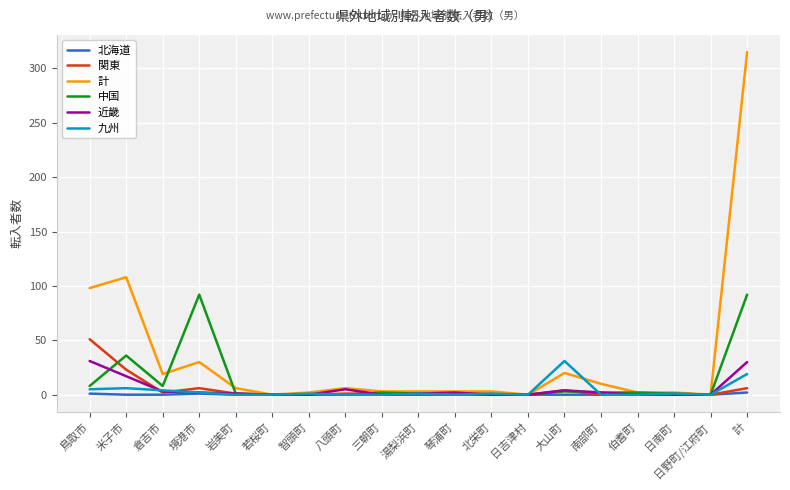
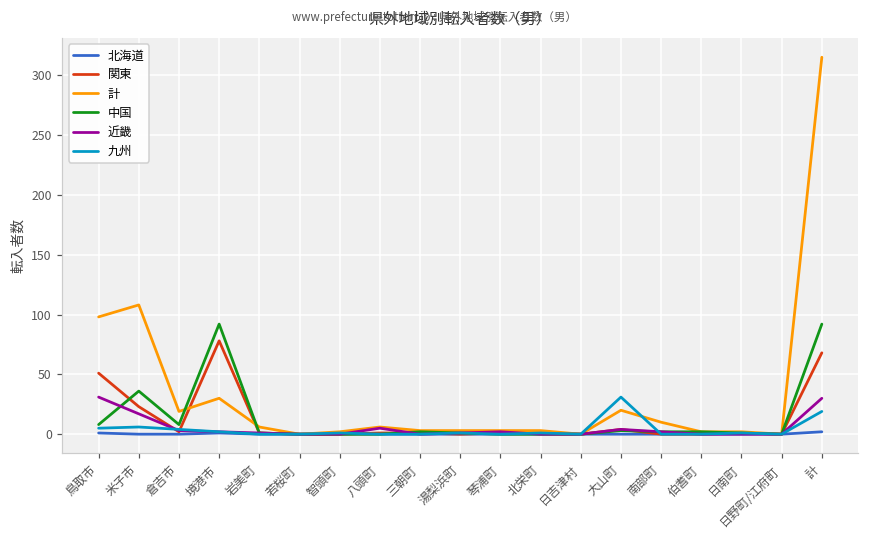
関東, 境港市: 6 -> 78
関東, 計: 6 -> 68
